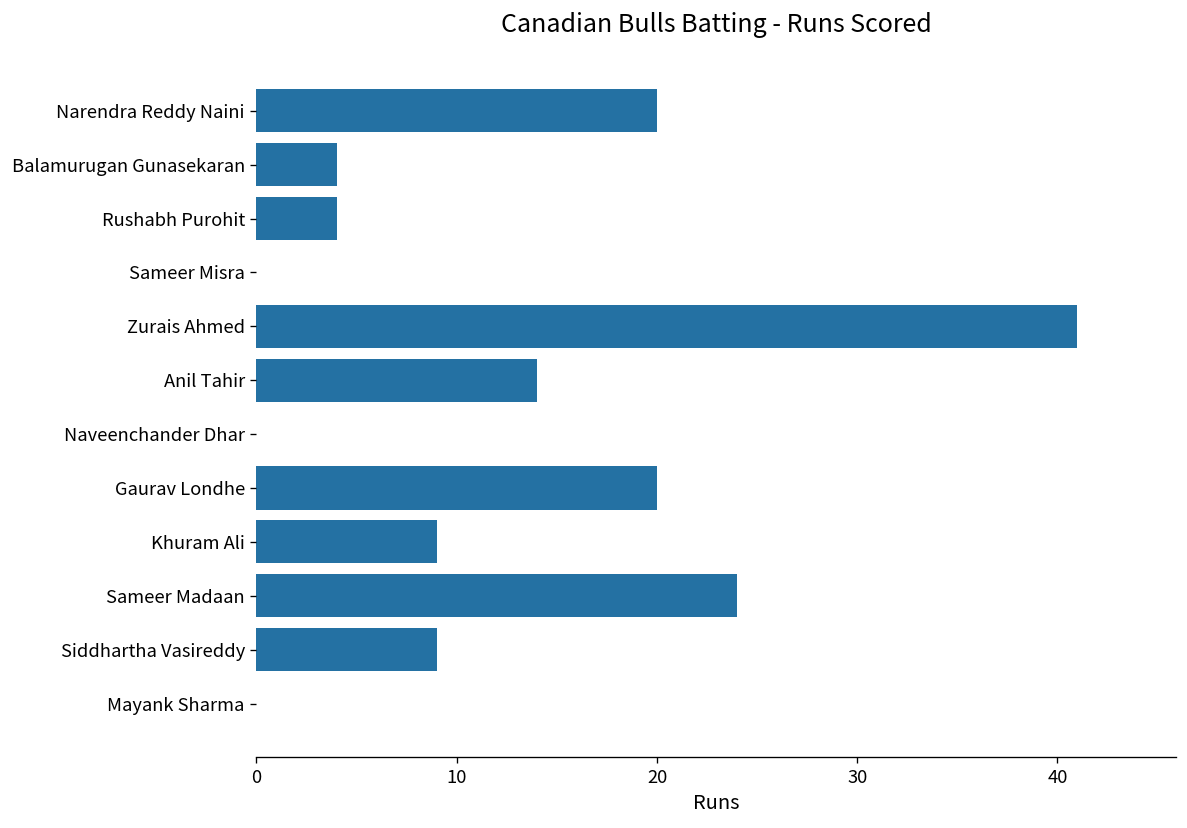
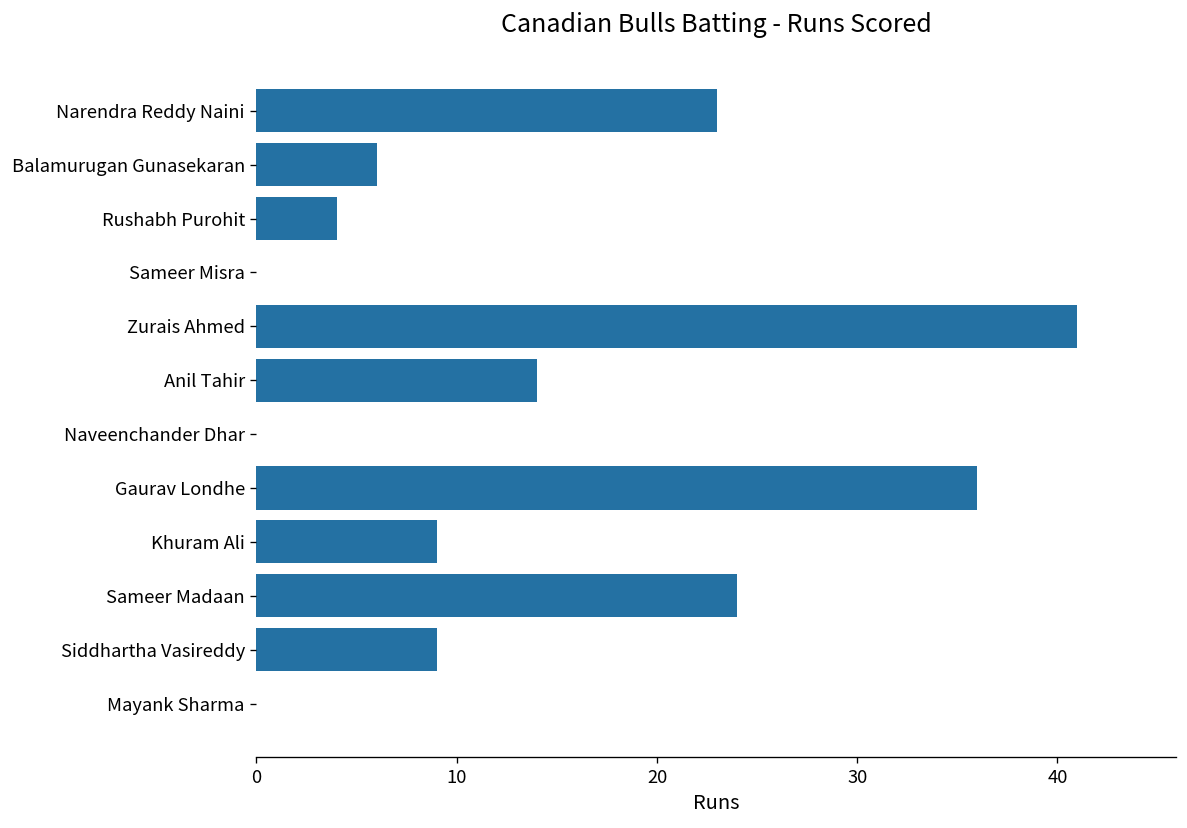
Narendra Reddy Naini: 20 -> 23
Balamurugan Gunasekaran: 4 -> 6
Gaurav Londhe: 20 -> 36
